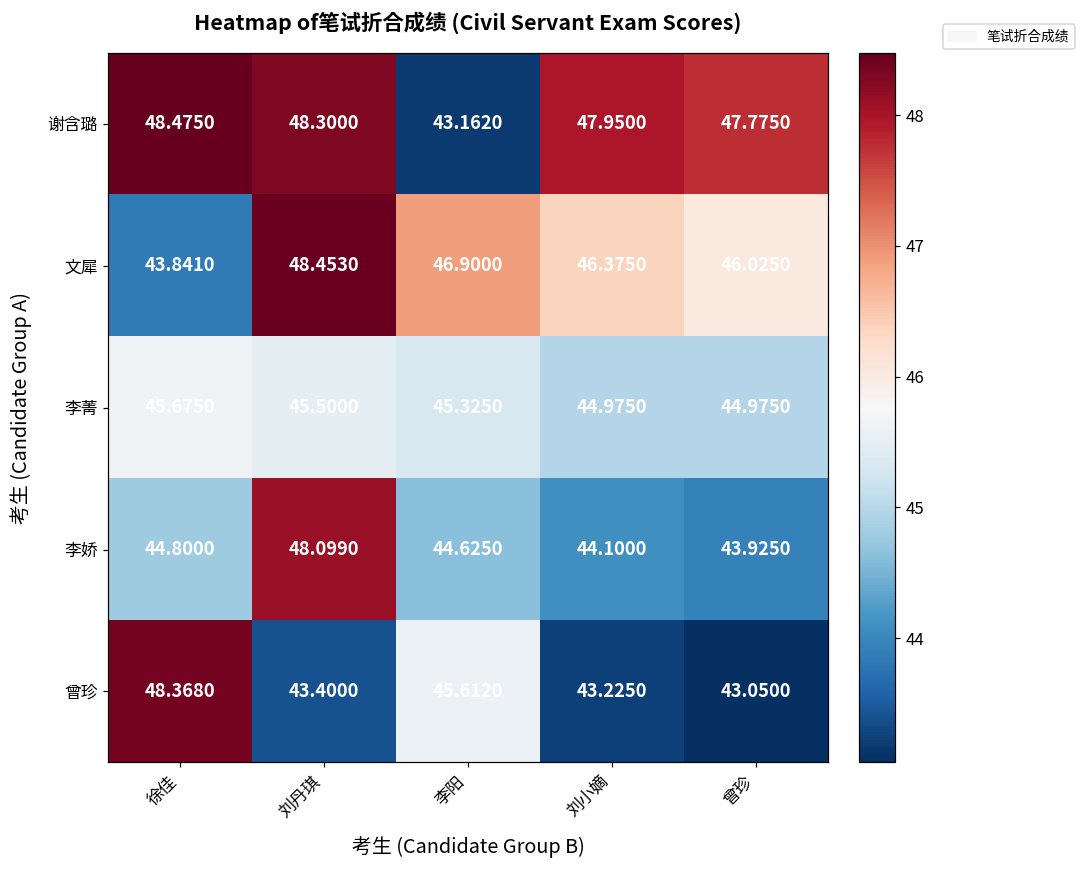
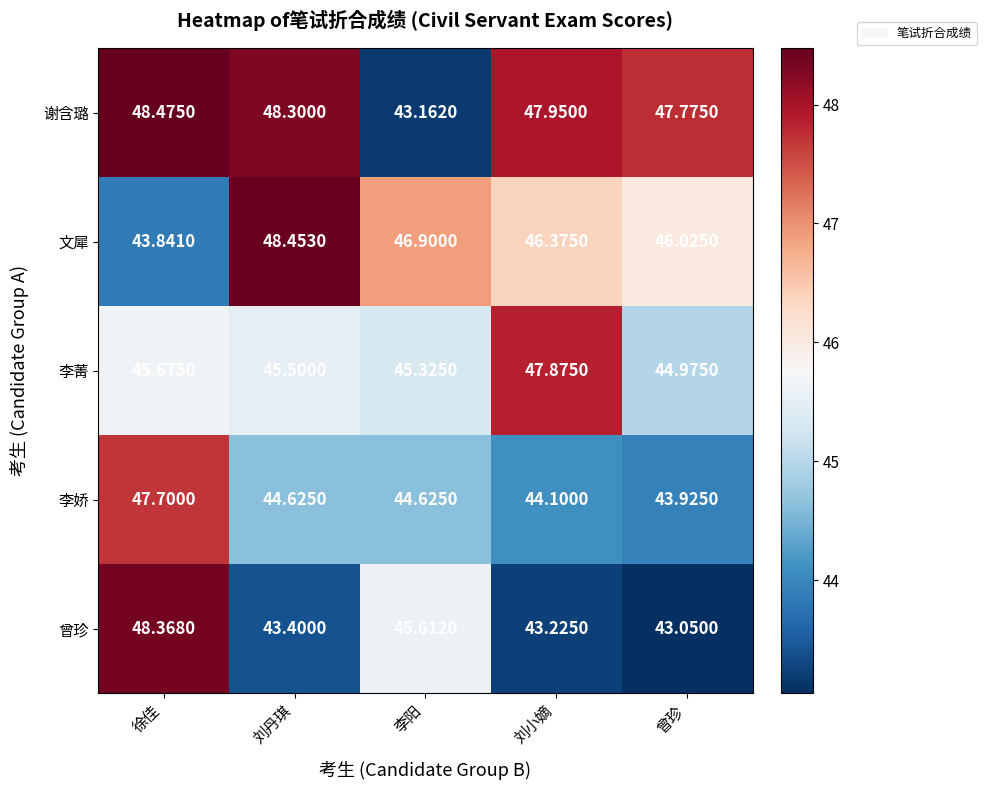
李菁, 刘小嫡: 44.9750 -> 47.8750
李娇, 徐佳: 44.8000 -> 47.7000
李娇, 刘丹琪: 48.0990 -> 44.6250
